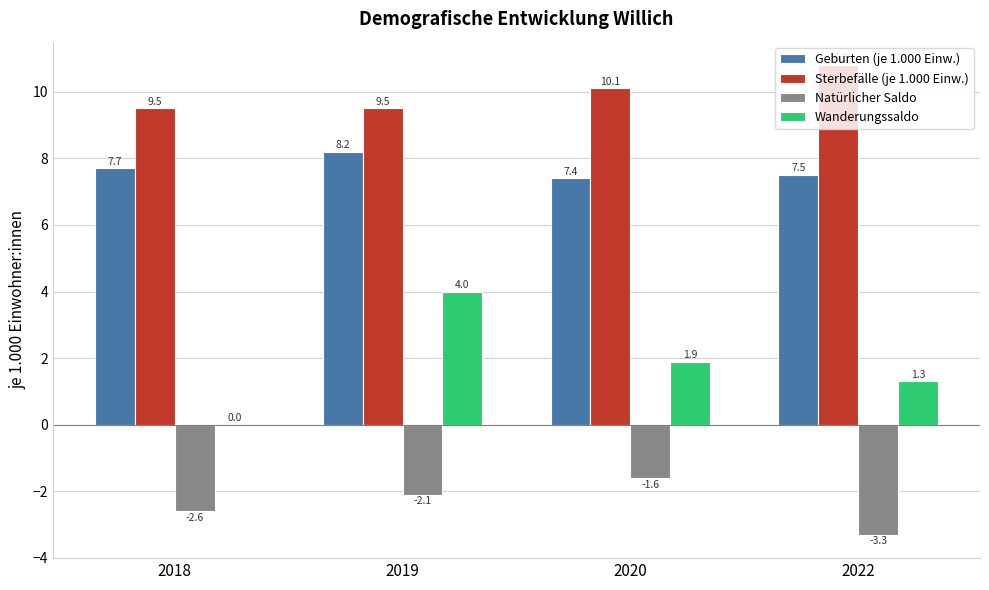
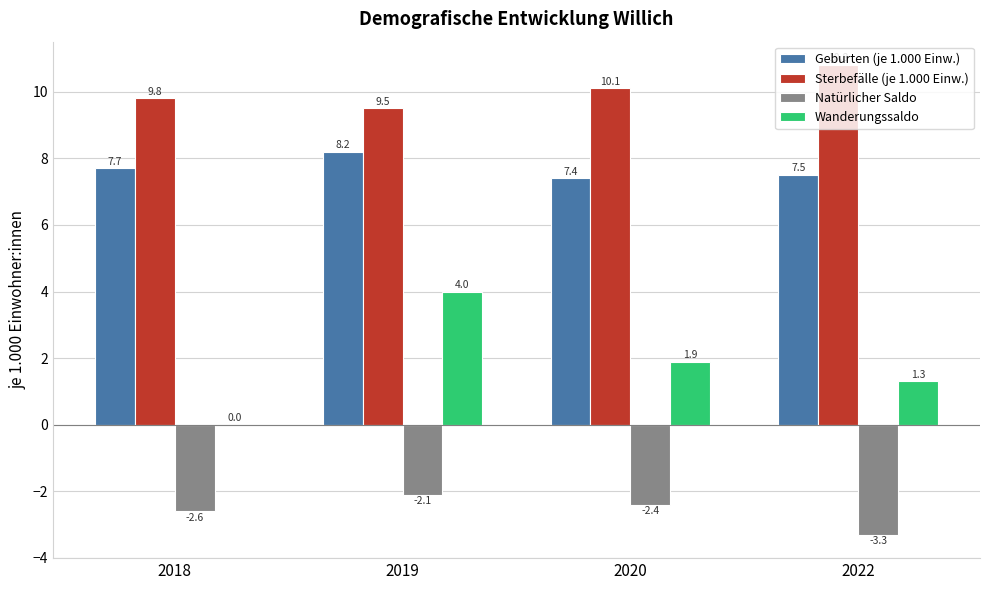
Sterbefälle (je 1.000 Einw.), 2018: 9.5 -> 9.8
Natürlicher Saldo, 2020: -1.6 -> -2.4
